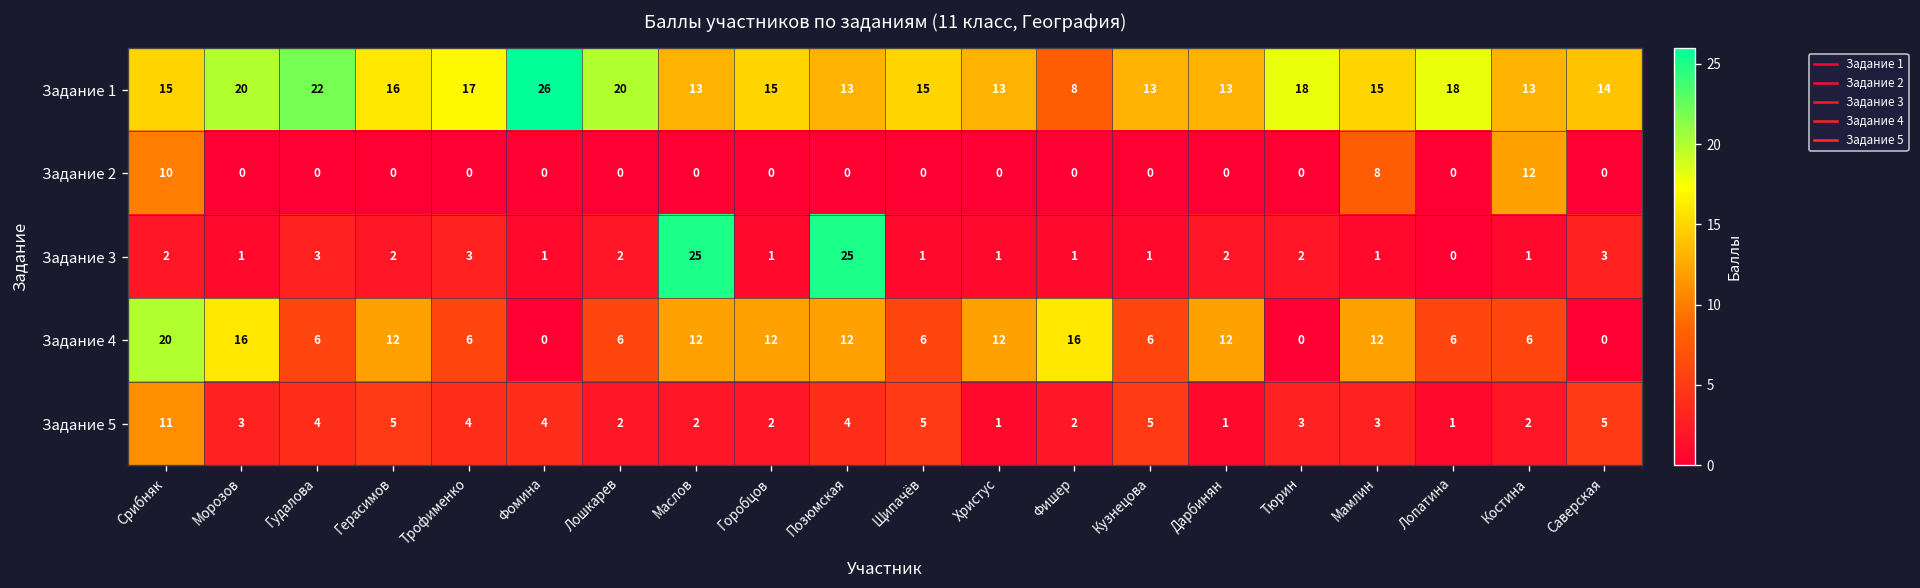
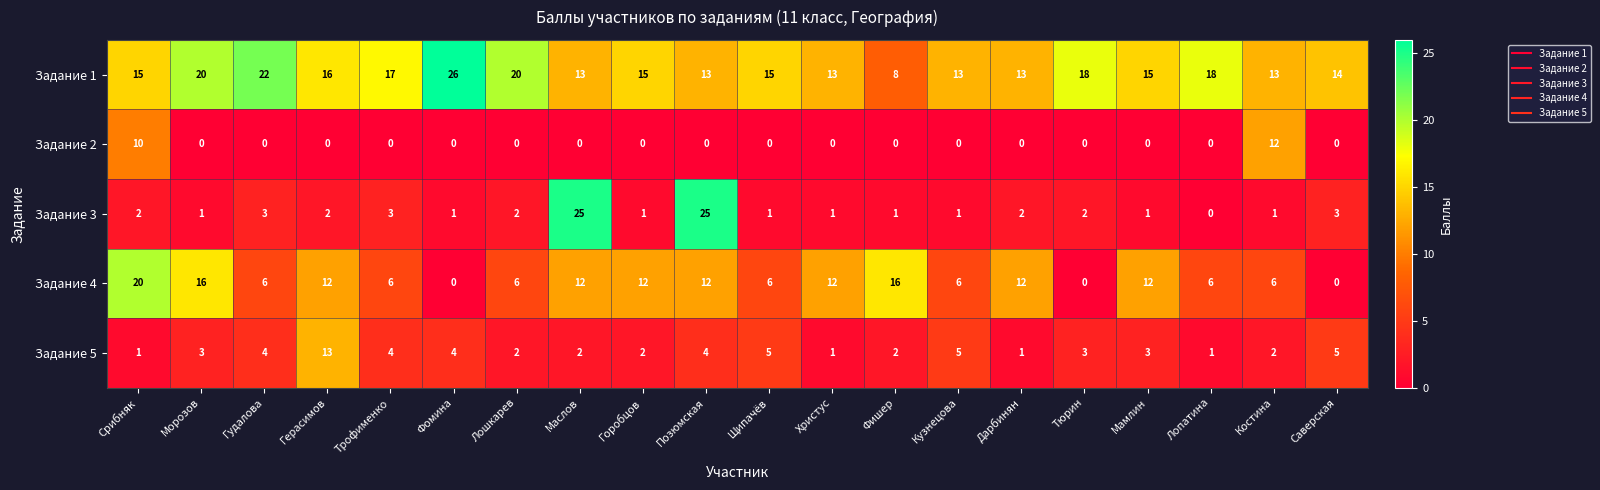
Задание 2, Мамлин: 8 -> 0
Задание 5, Срибняк: 11 -> 1
Задание 5, Герасимов: 5 -> 13
